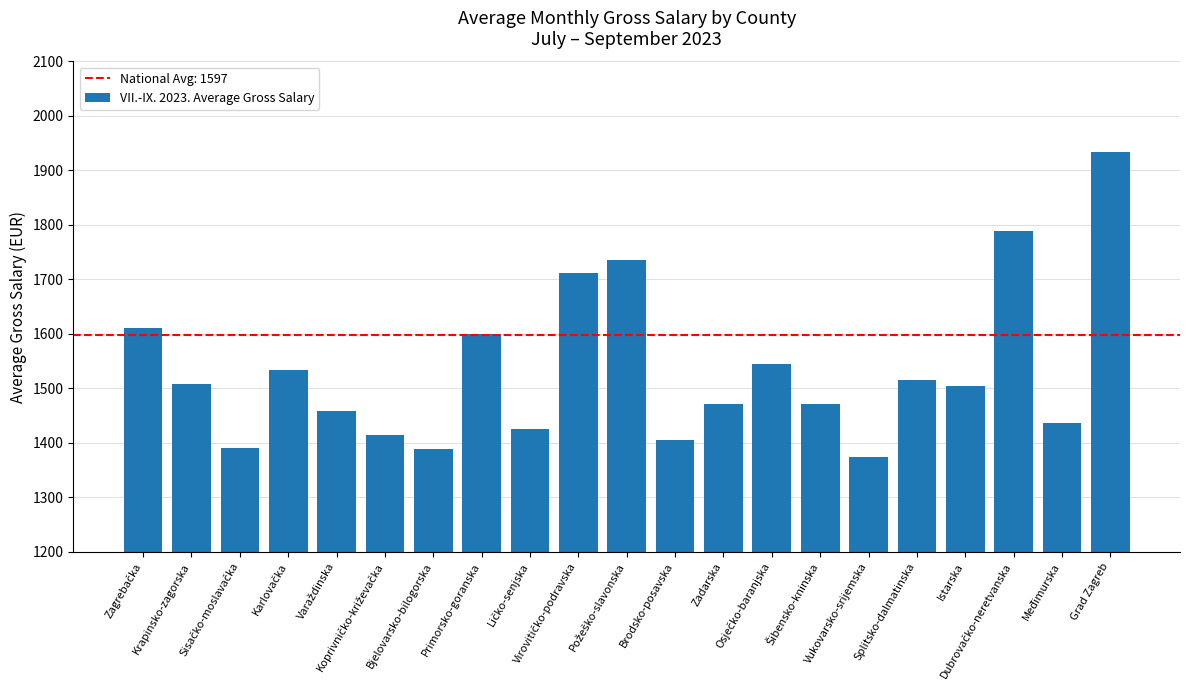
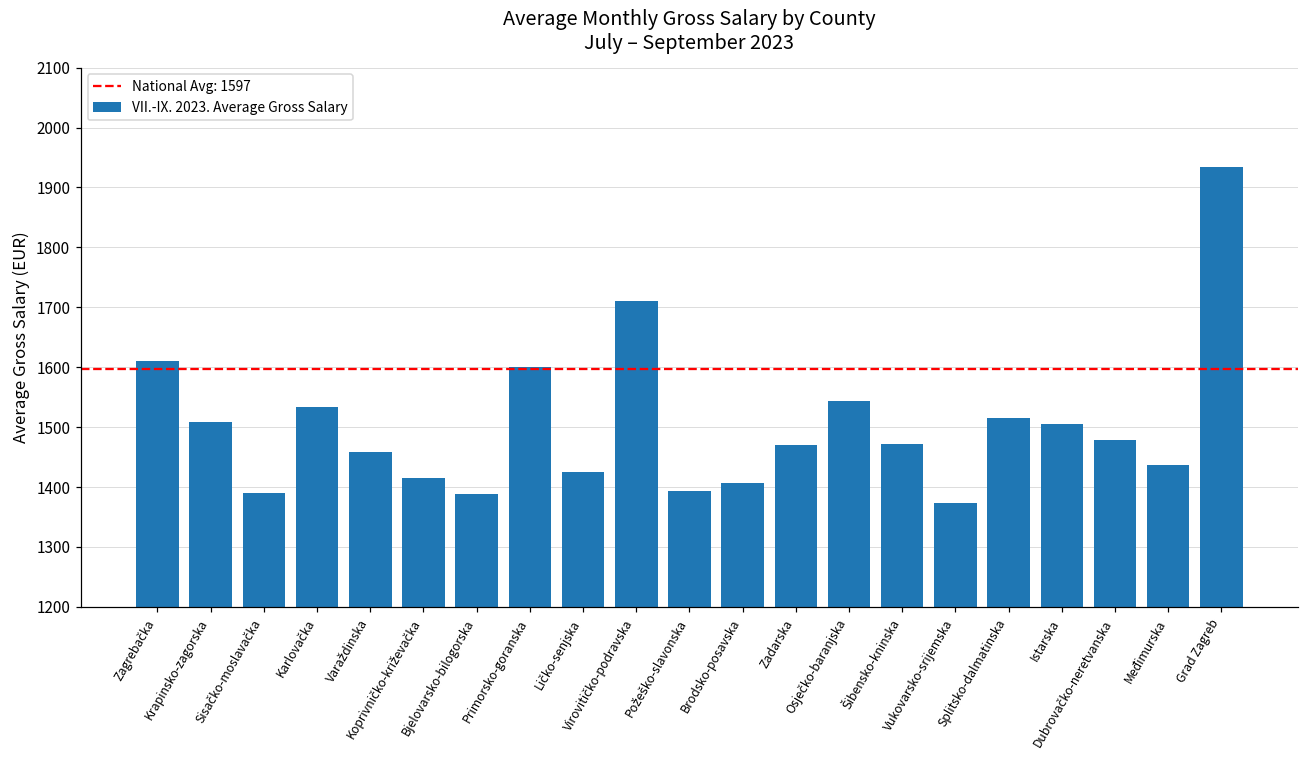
Požeško-slavonska: 1740 -> 1390
Dubrovačko-neretvanska: 1790 -> 1480
